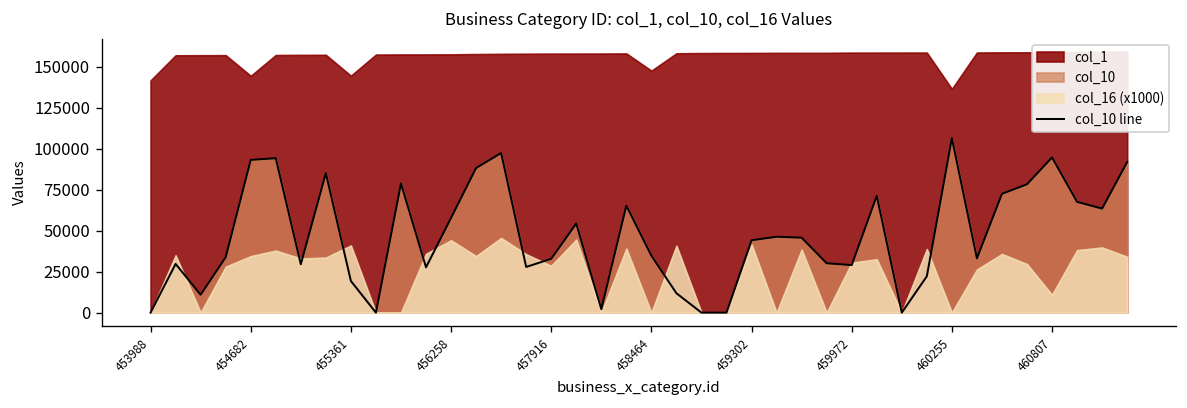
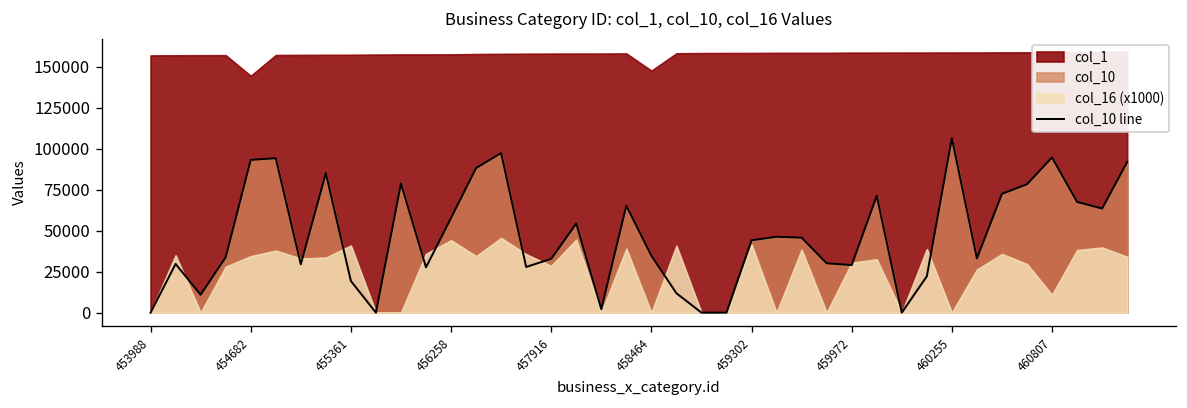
col_1, 453988: 142000 -> 157000
col_1, 455361: 144000 -> 157000
col_1, 460255: 136000 -> 159000
